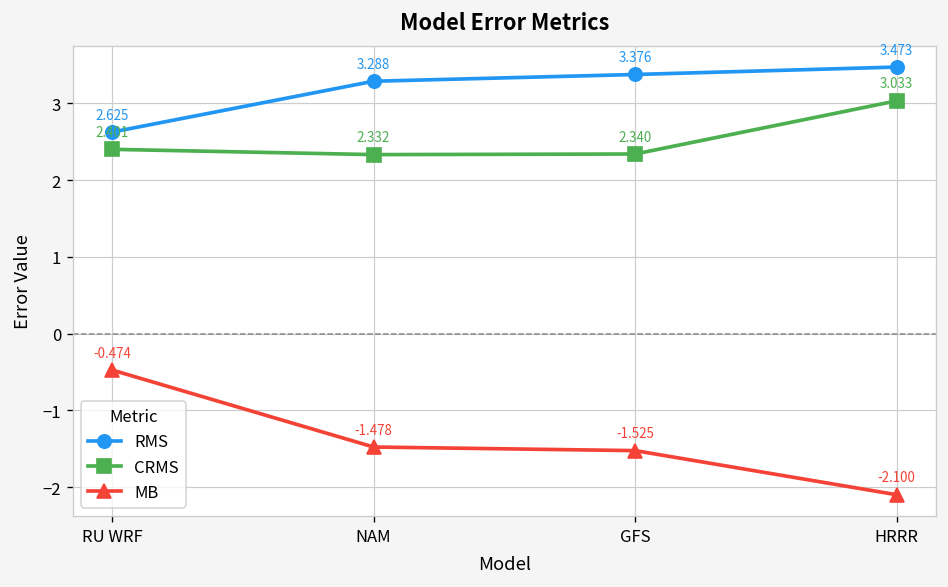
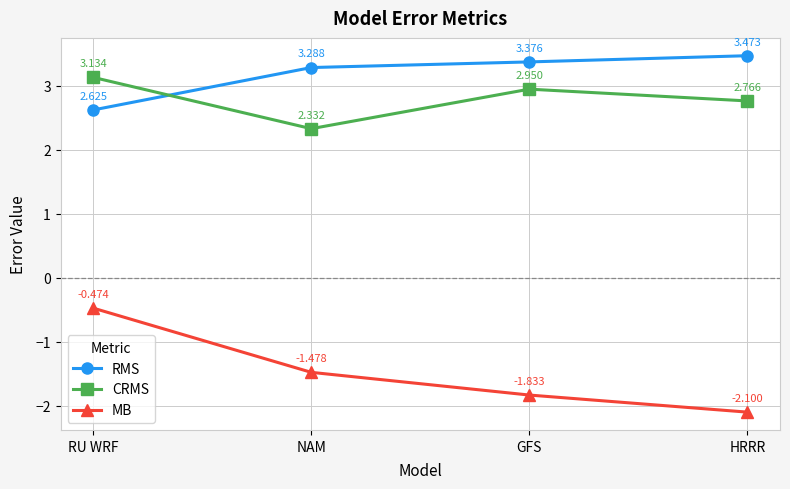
CRMS, RU WRF: 2.401 -> 3.134
CRMS, GFS: 2.340 -> 2.950
MB, GFS: -1.525 -> -1.833
CRMS, HRRR: 3.033 -> 2.766
